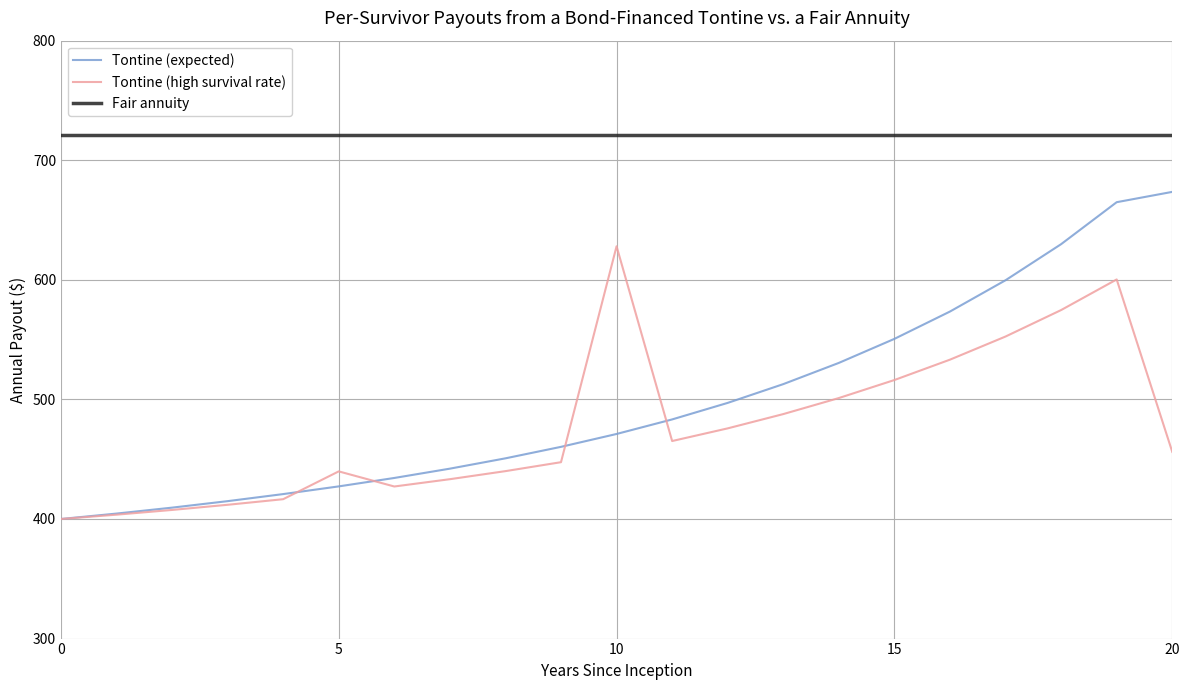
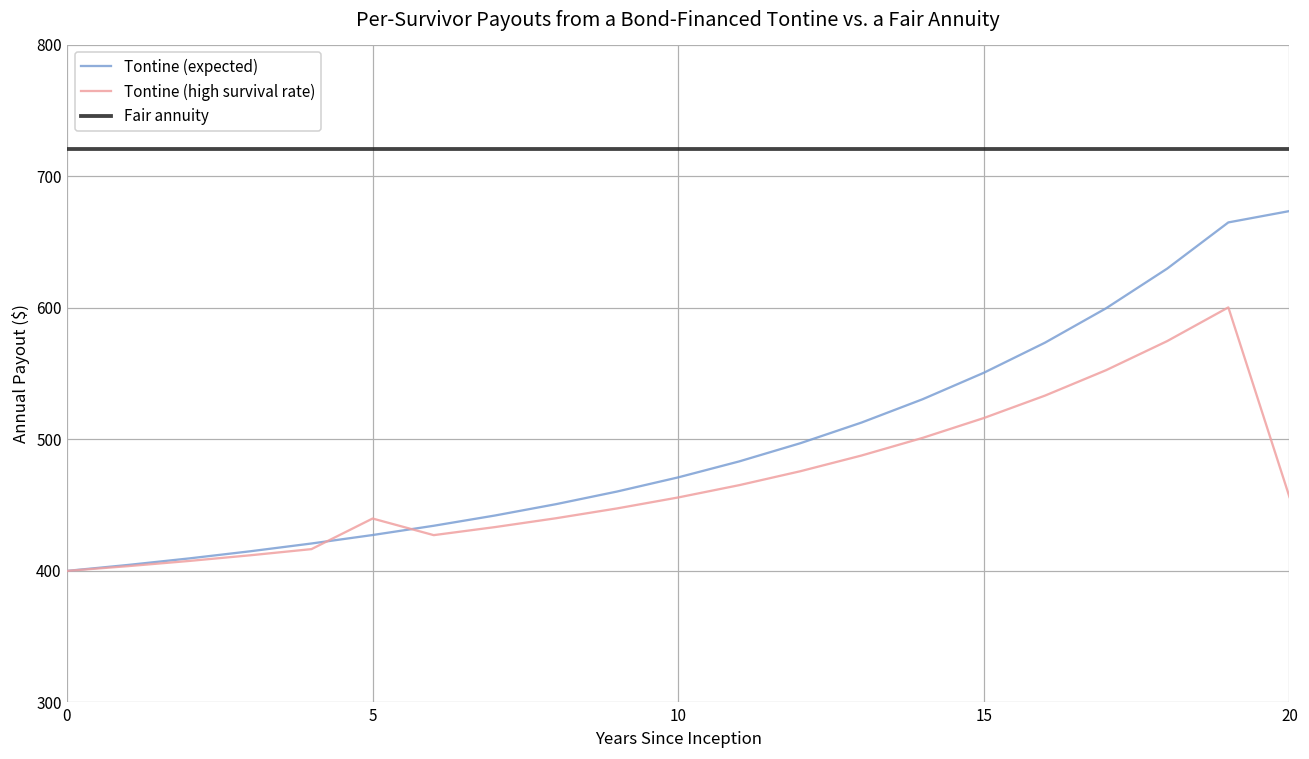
Tontine (high survival rate), 10: 628 -> 456
